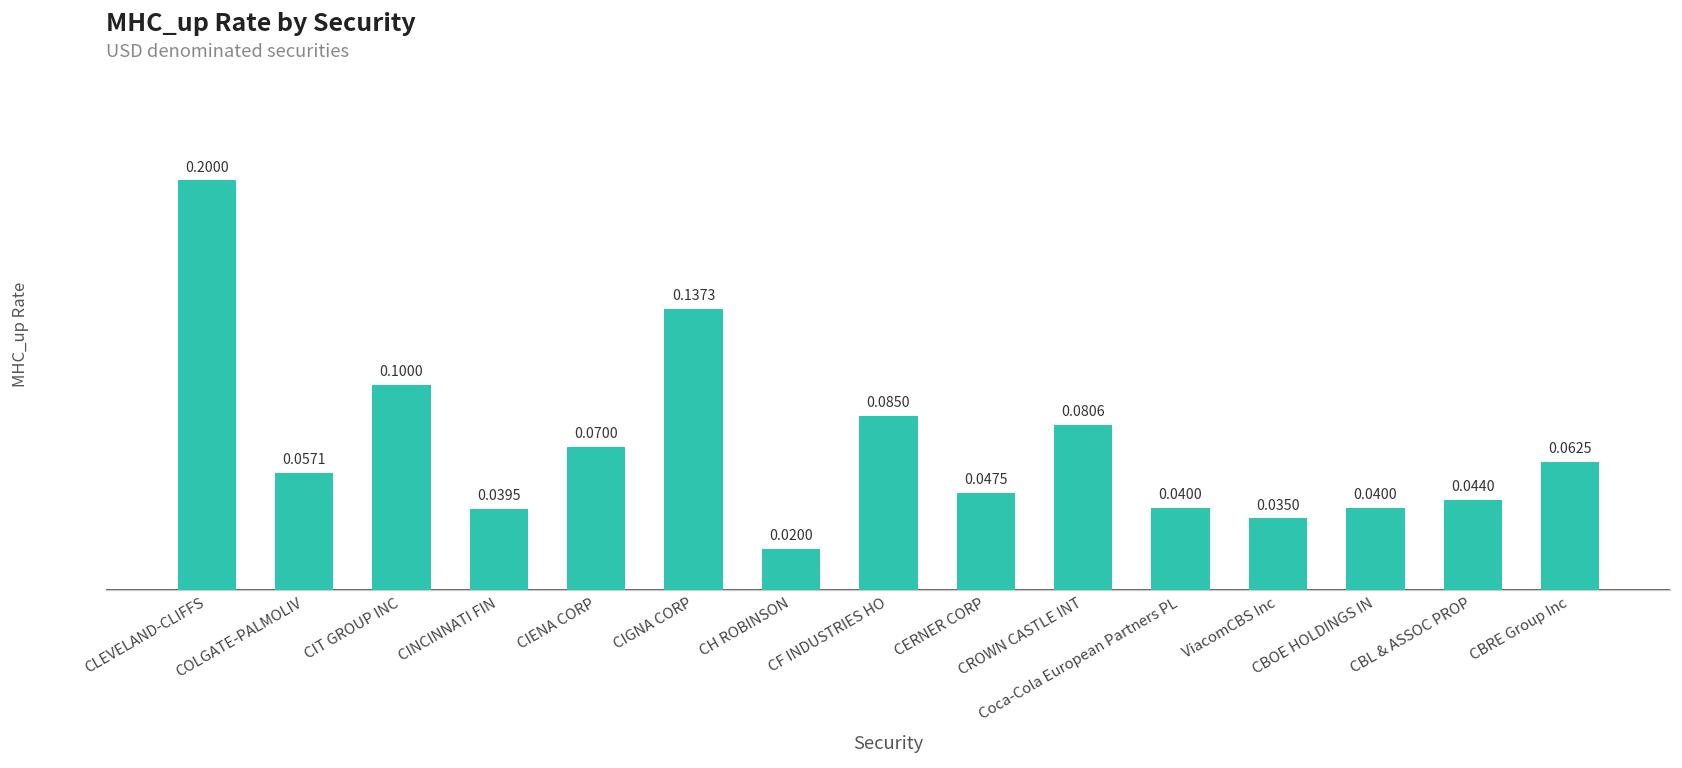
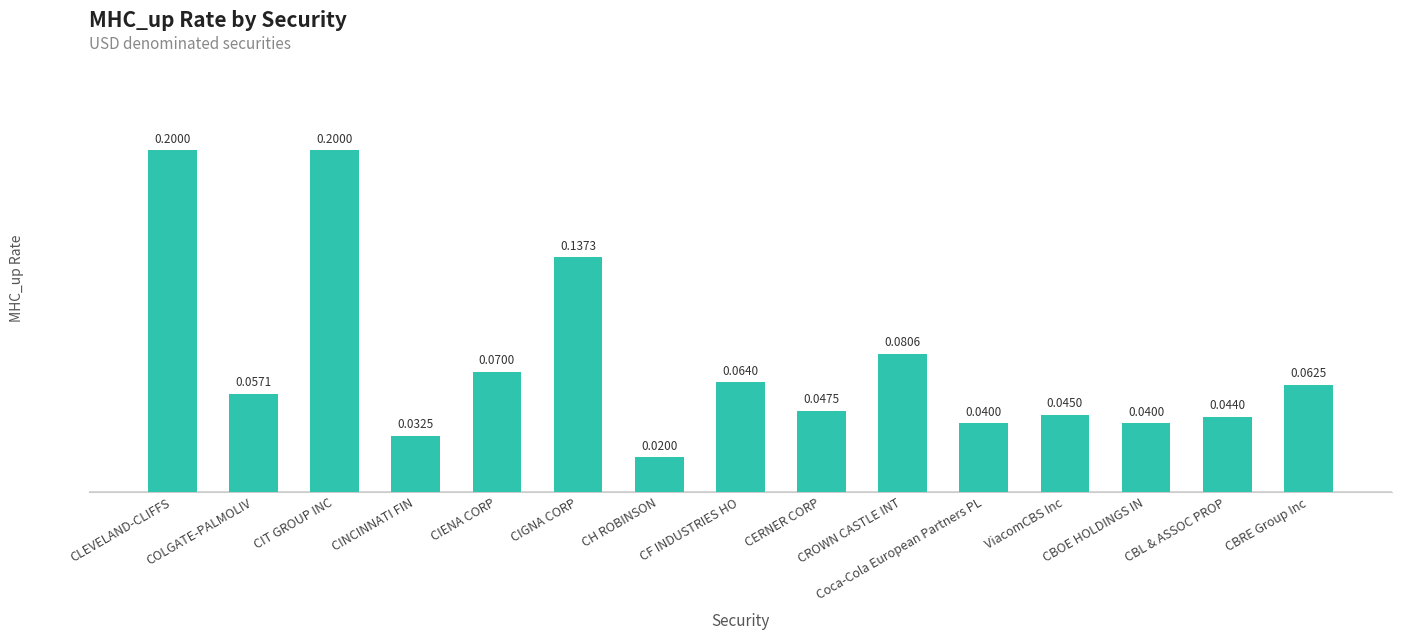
CIT GROUP INC: 0.1000 -> 0.2000
CINCINNATI FIN: 0.0395 -> 0.0325
CF INDUSTRIES HO: 0.0850 -> 0.0640
ViacomCBS Inc: 0.0350 -> 0.0450
